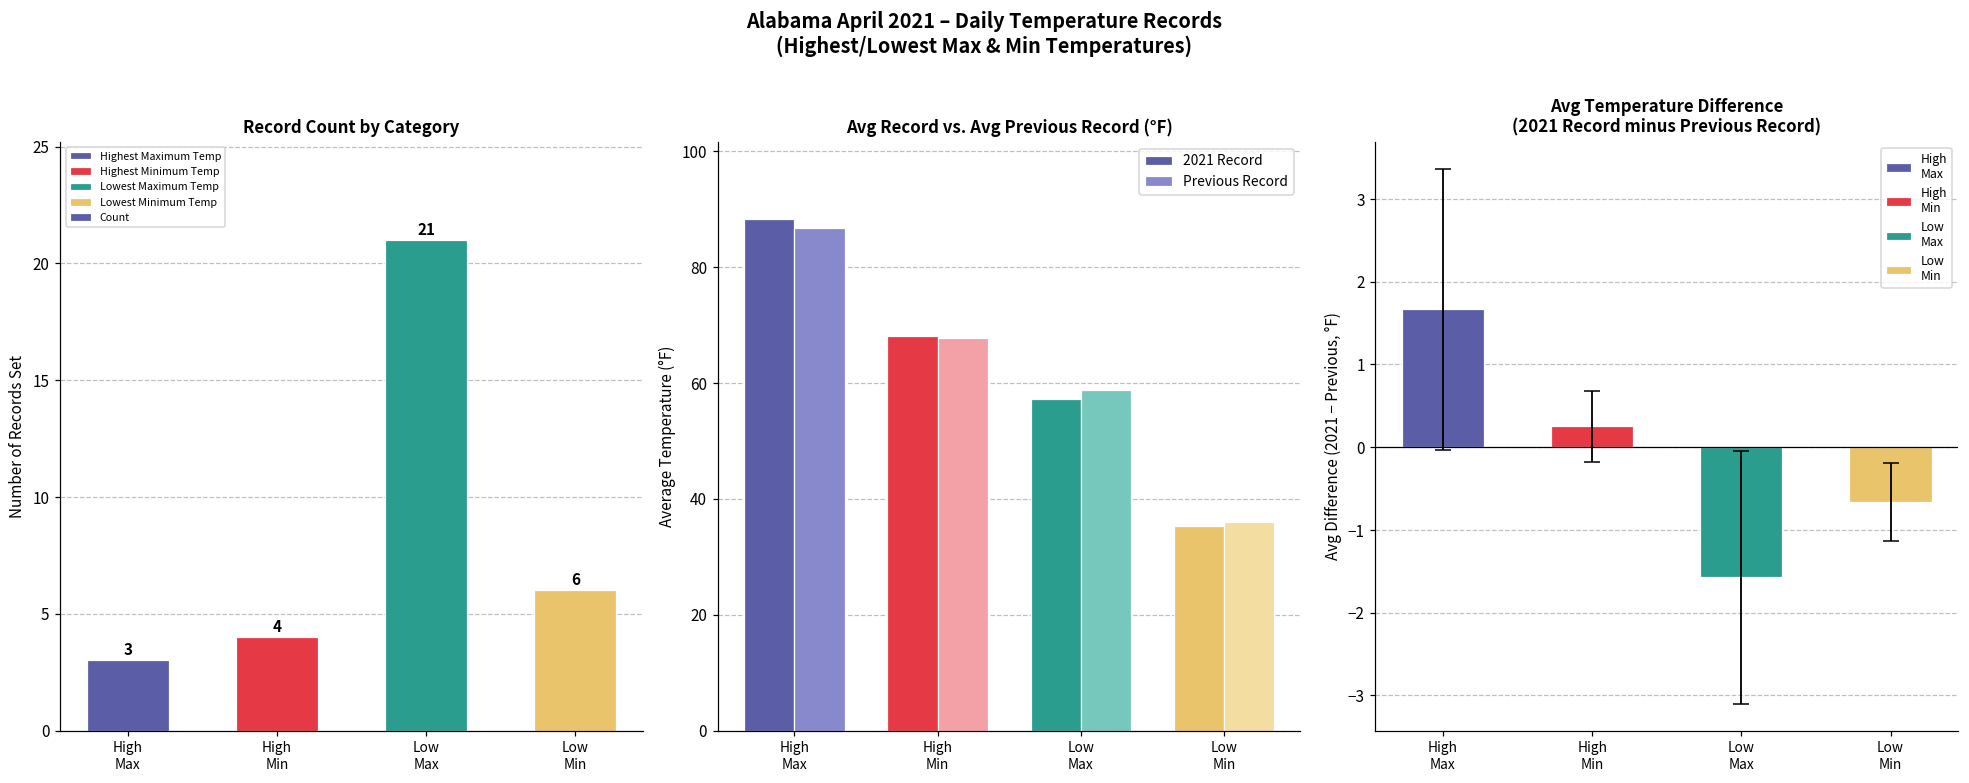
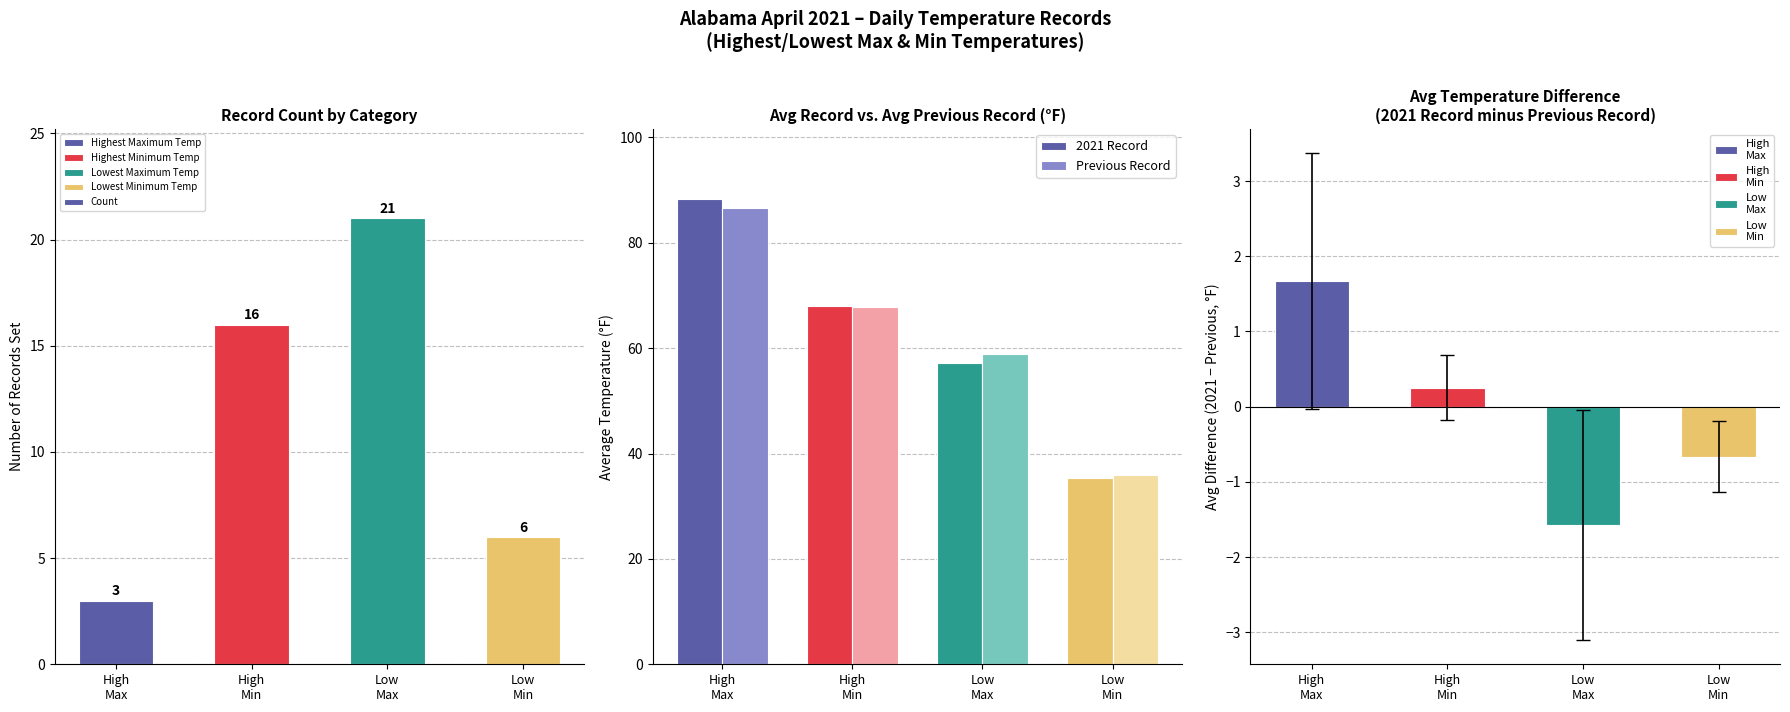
Record Count by Category, High Min: 4 -> 16
